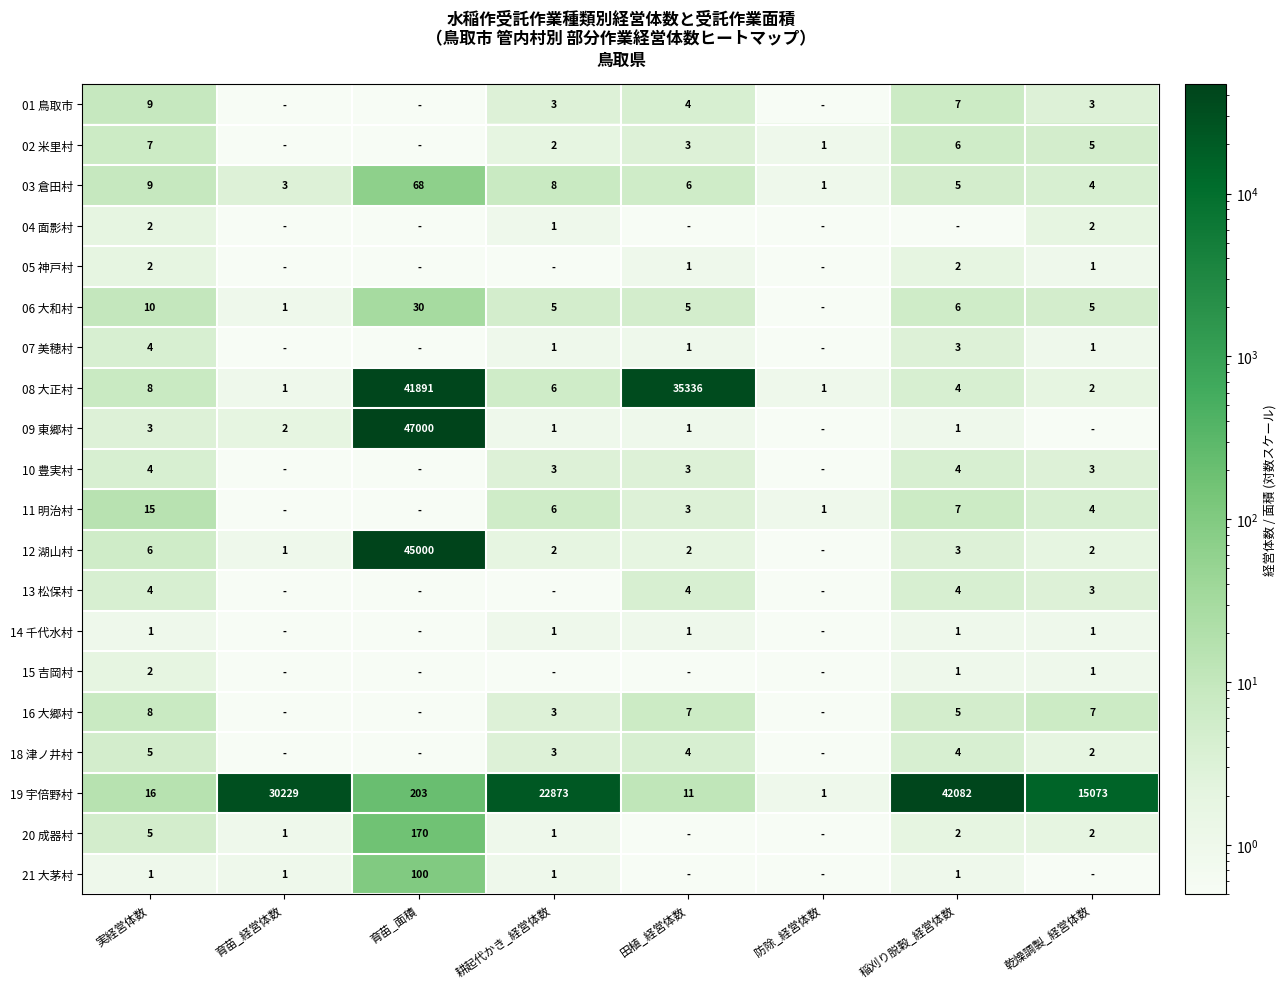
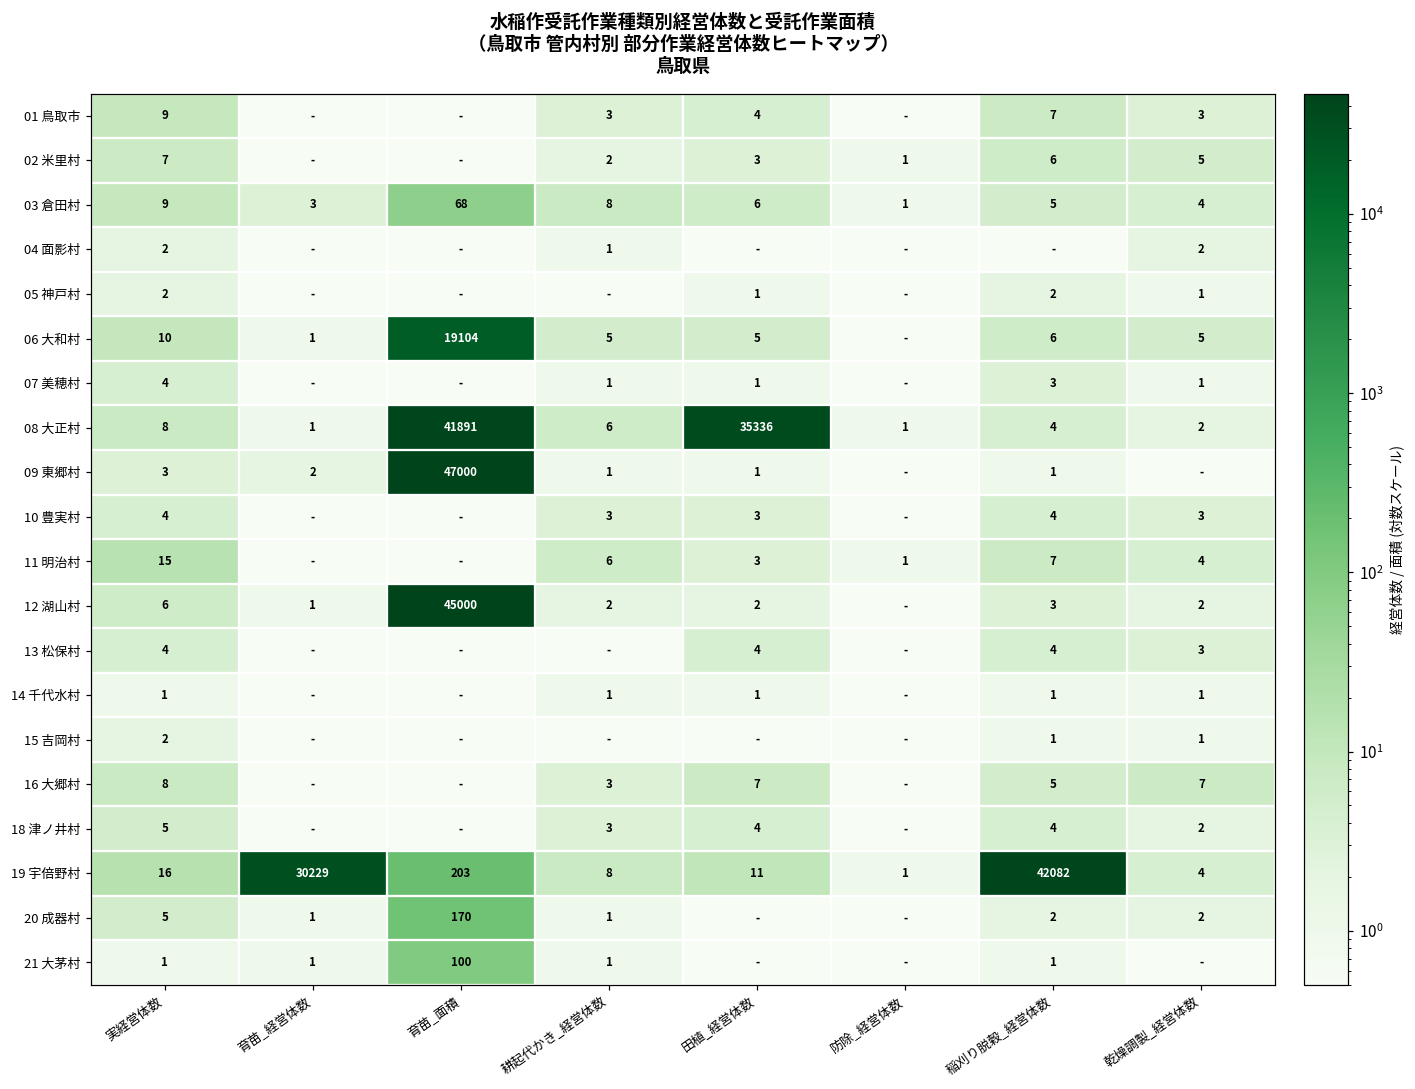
06 大和村, 育苗_面積: 30 -> 19104
19 宇倍野村, 耕起代かき_経営体数: 22873 -> 8
19 宇倍野村, 乾燥調製_経営体数: 15073 -> 4
